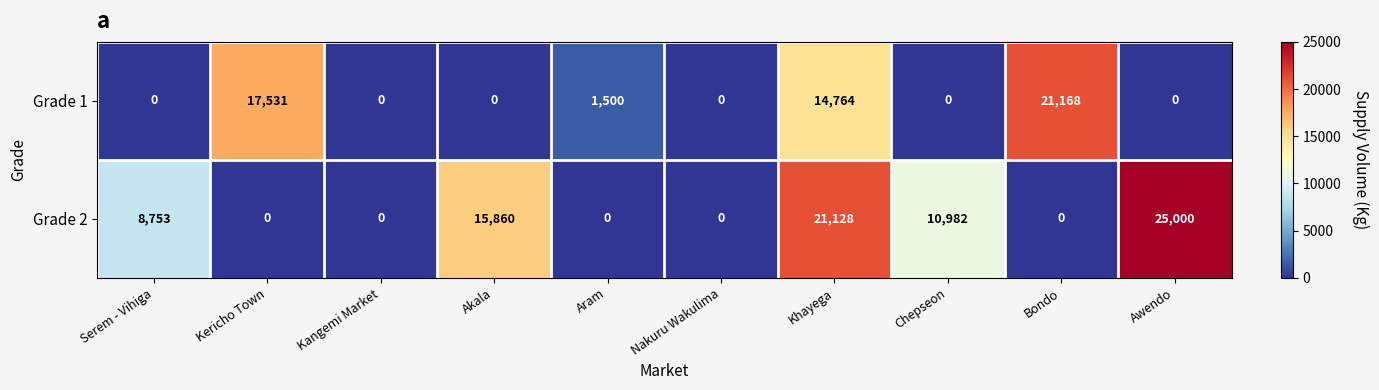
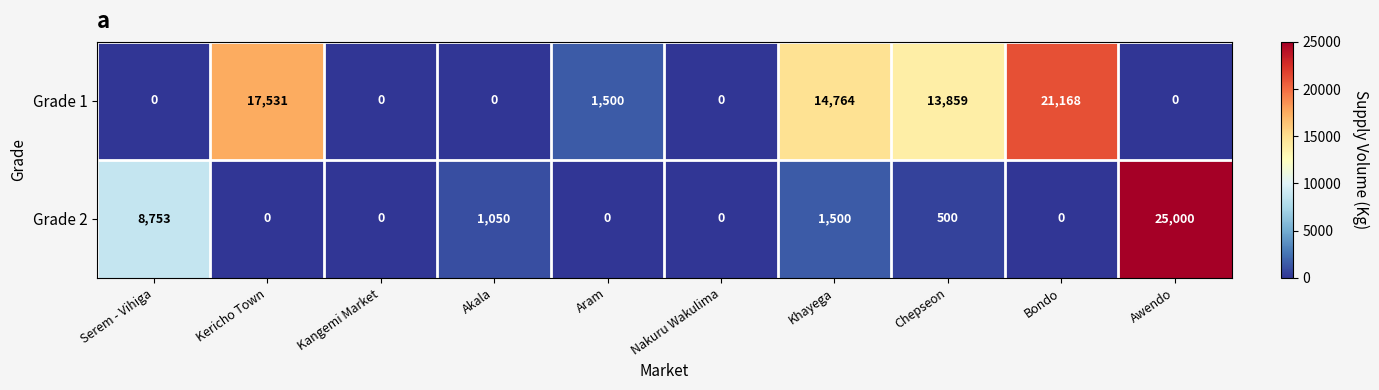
Grade 1, Chepseon: 0 -> 13,859
Grade 2, Akala: 15,860 -> 1,050
Grade 2, Khayega: 21,128 -> 1,500
Grade 2, Chepseon: 10,982 -> 500
